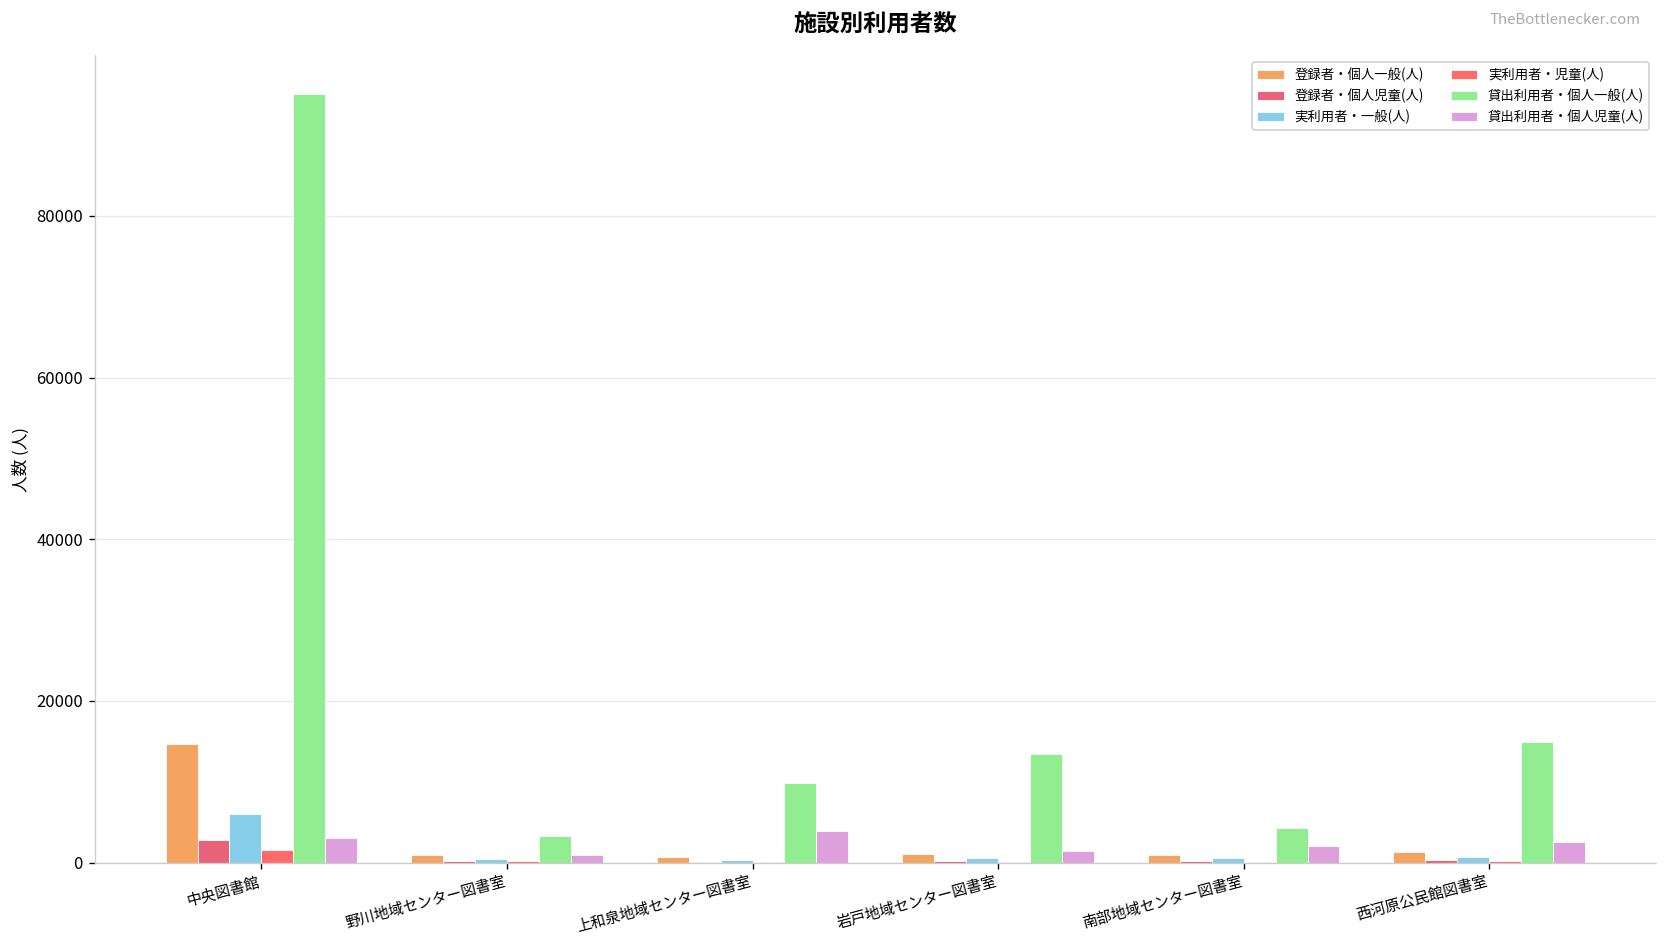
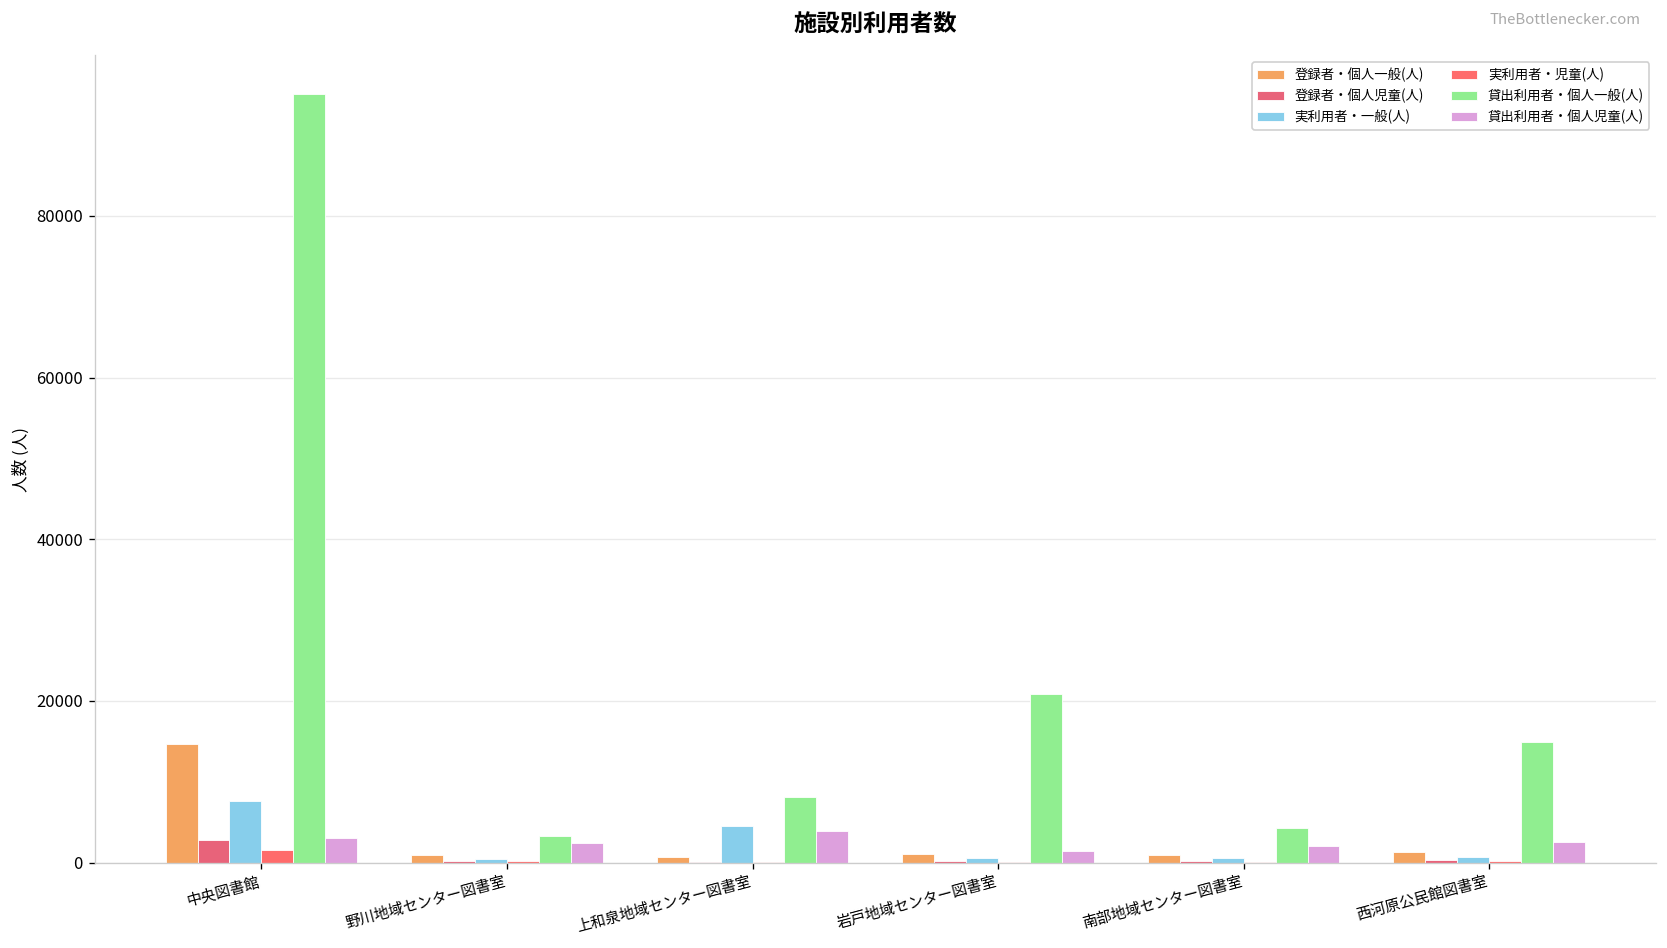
実利用者・一般(人), 中央図書館: 6000 -> 8000
貸出利用者・個人児童(人), 野川地域センター図書室: 1000 -> 2000
実利用者・一般(人), 上和泉地域センター図書室: 0 -> 4000
貸出利用者・個人一般(人), 上和泉地域センター図書室: 10000 -> 8000
貸出利用者・個人一般(人), 岩戸地域センター図書室: 13000 -> 21000
